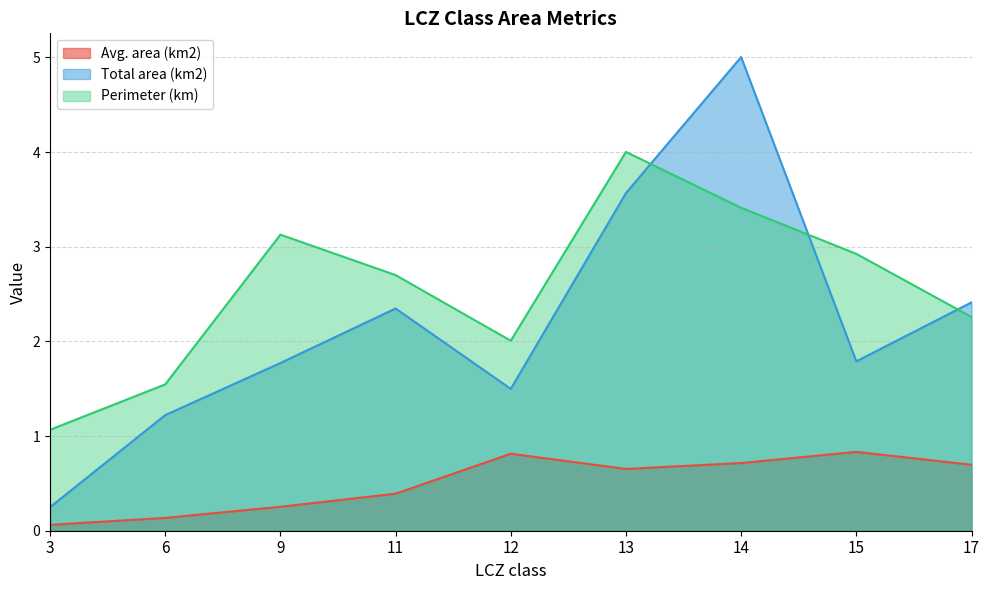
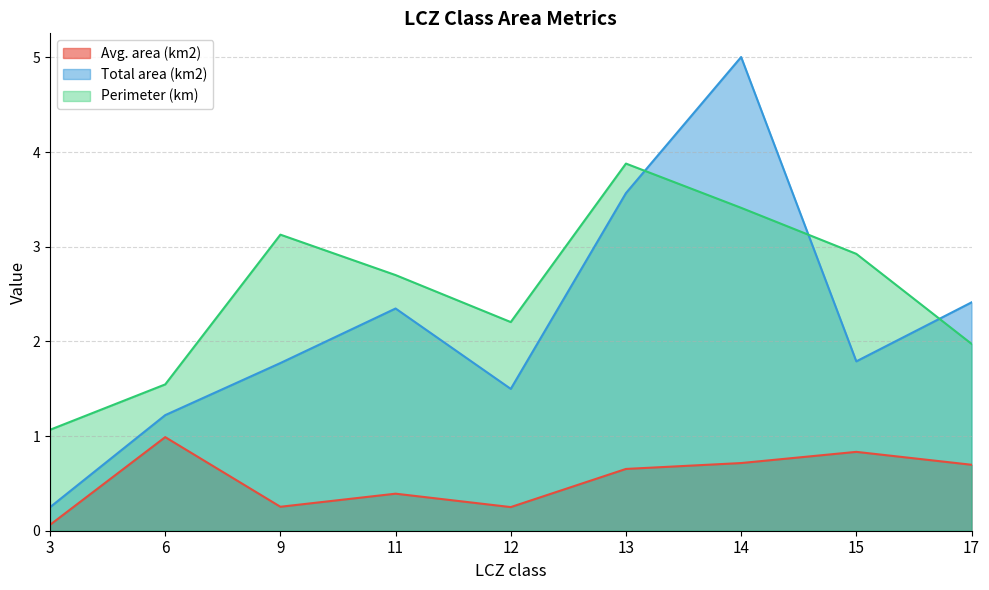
Avg. area (km2), 6: 0.1 -> 1.0
Avg. area (km2), 12: 0.8 -> 0.2
Perimeter (km), 12: 2.0 -> 2.2
Perimeter (km), 13: 4.0 -> 3.9
Perimeter (km), 17: 2.3 -> 2.0
